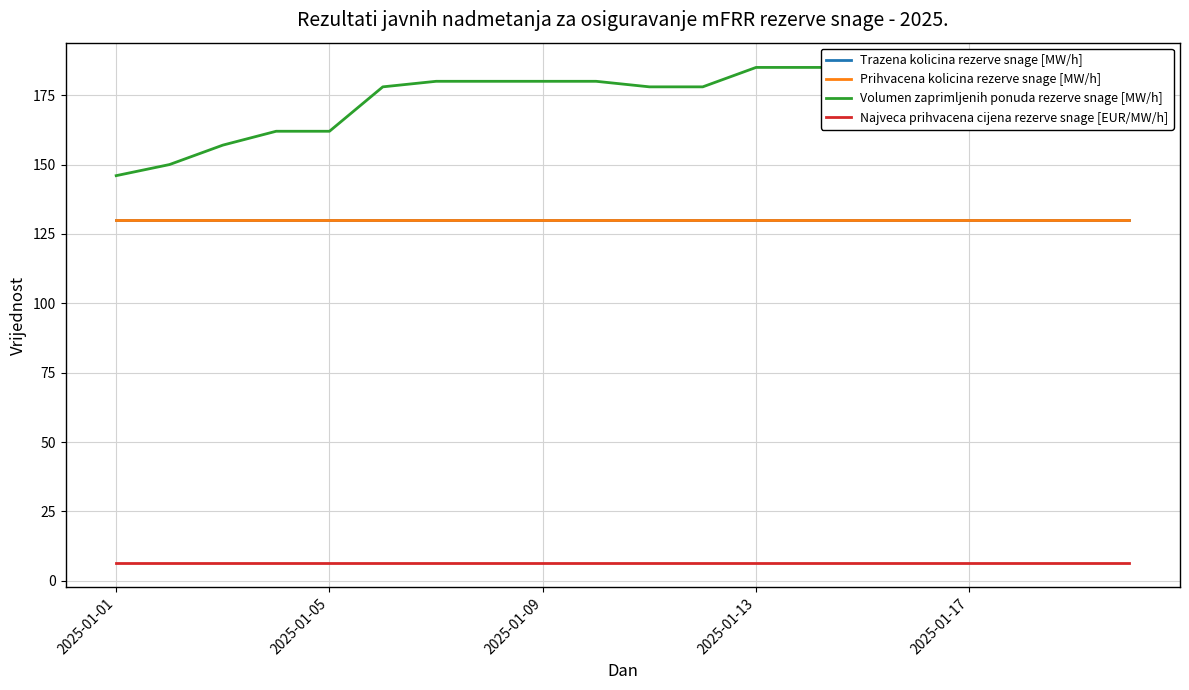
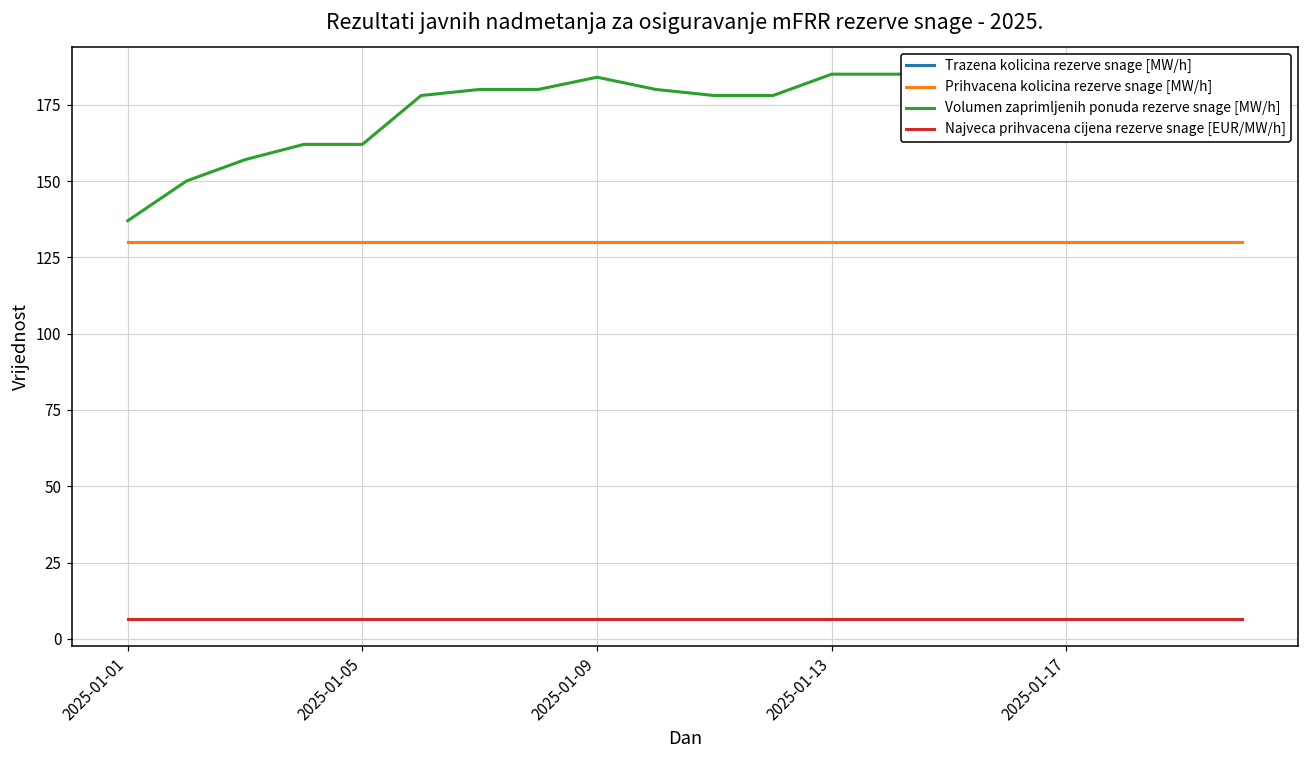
Volumen zaprimljenih ponuda rezerve snage [MW/h], 2025-01-01: 146 -> 137
Volumen zaprimljenih ponuda rezerve snage [MW/h], 2025-01-09: 180 -> 184
